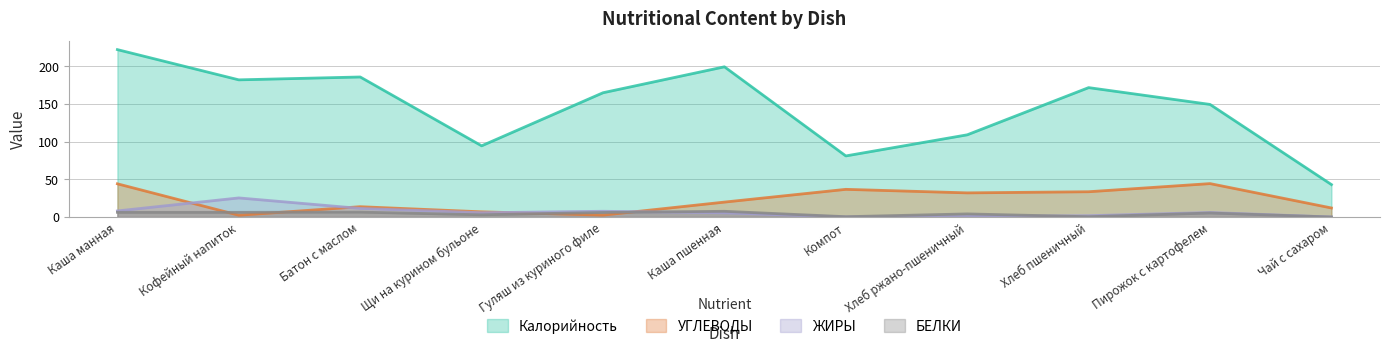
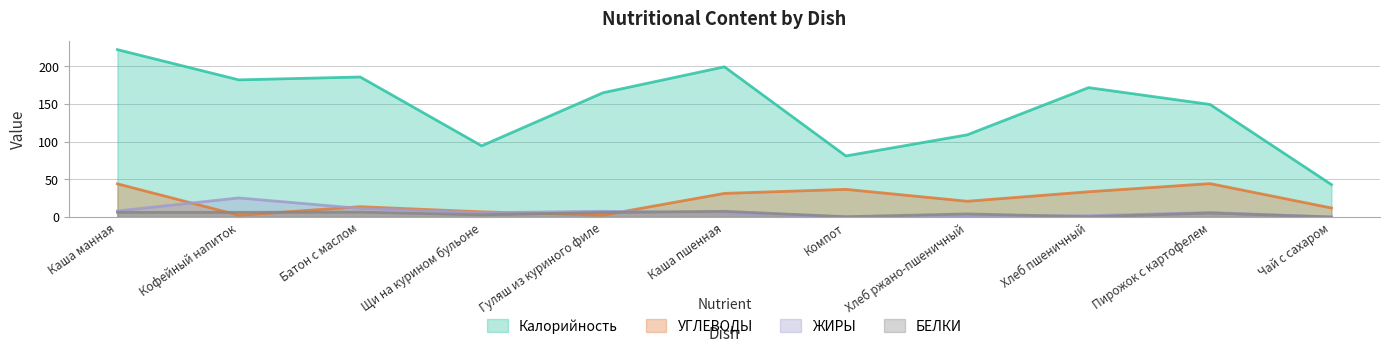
УГЛЕВОДЫ, Каша пшенная: 20 -> 30
УГЛЕВОДЫ, Хлеб ржано-пшеничный: 30 -> 20
